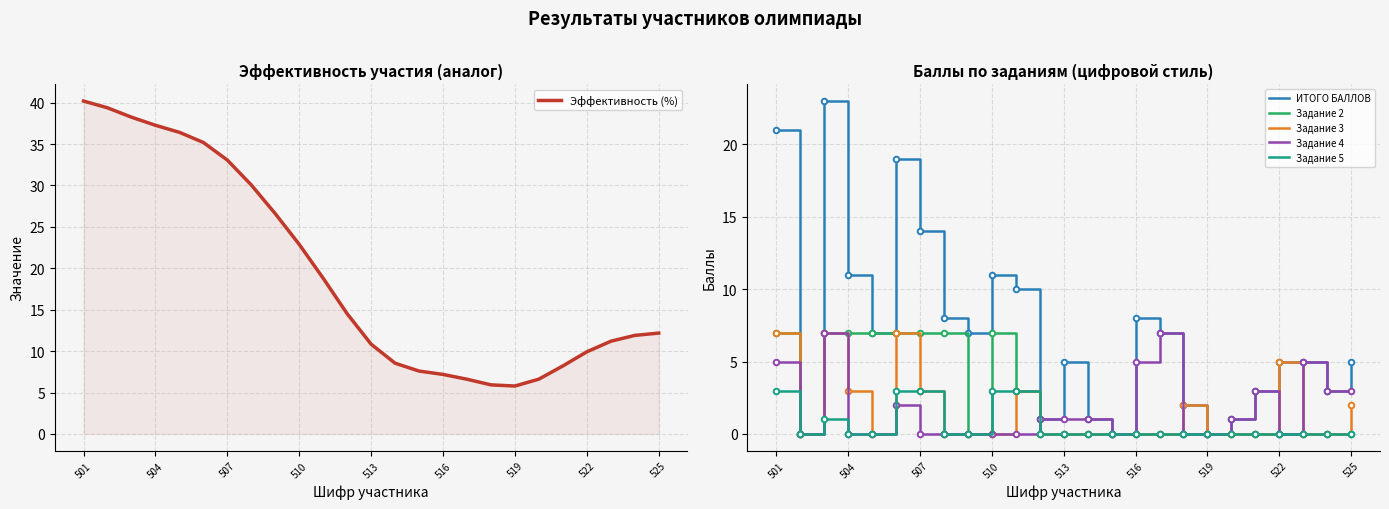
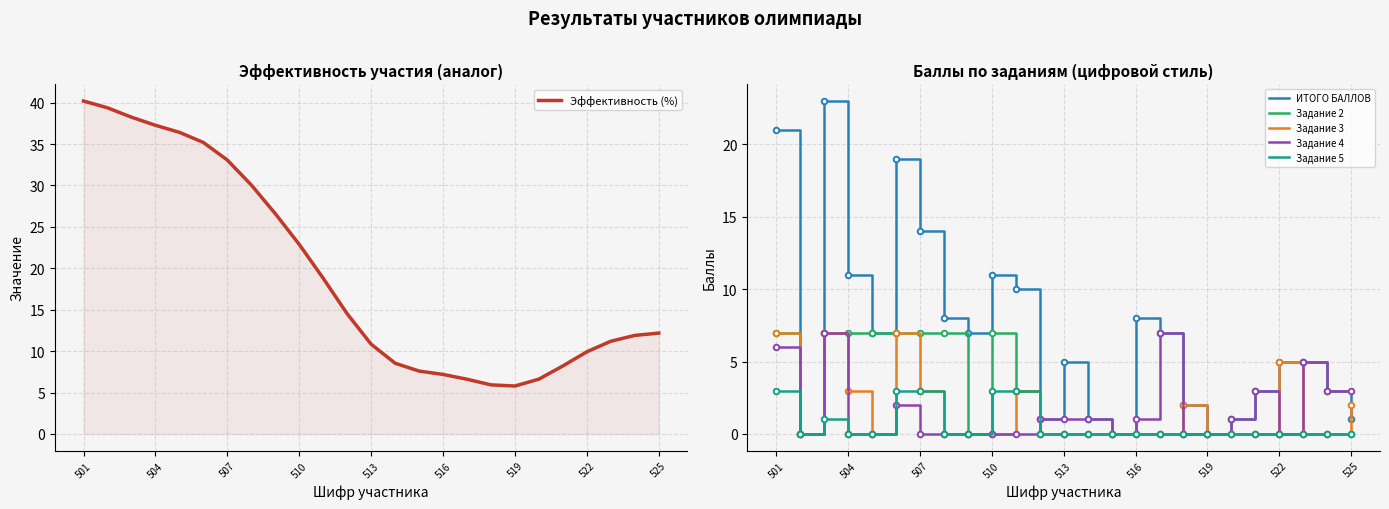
Баллы по заданиям (цифровой стиль), Задание 4, 501: 5 -> 6
Баллы по заданиям (цифровой стиль), Задание 4, 516: 5 -> 1
Баллы по заданиям (цифровой стиль), ИТОГО БАЛЛОВ, 525: 5 -> 1
